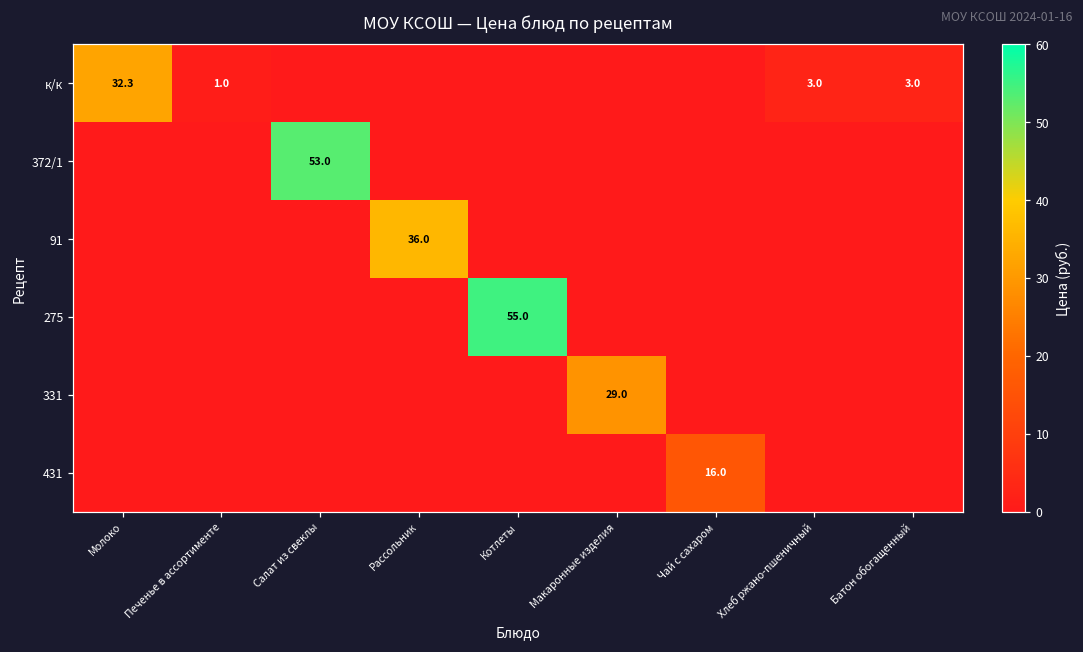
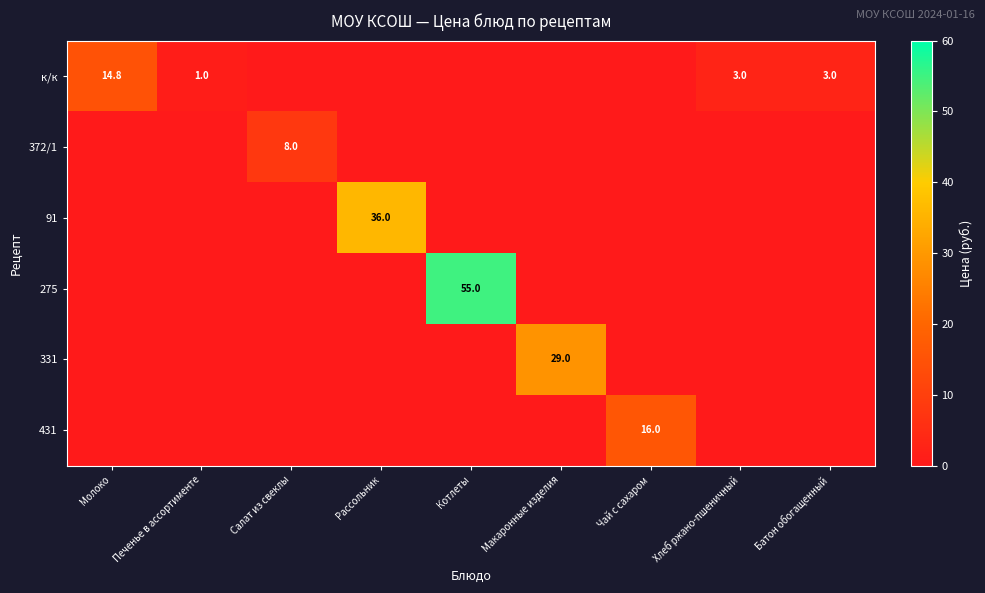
к/к, Молоко: 32.3 -> 14.8
372/1, Салат из свеклы: 53.0 -> 8.0
